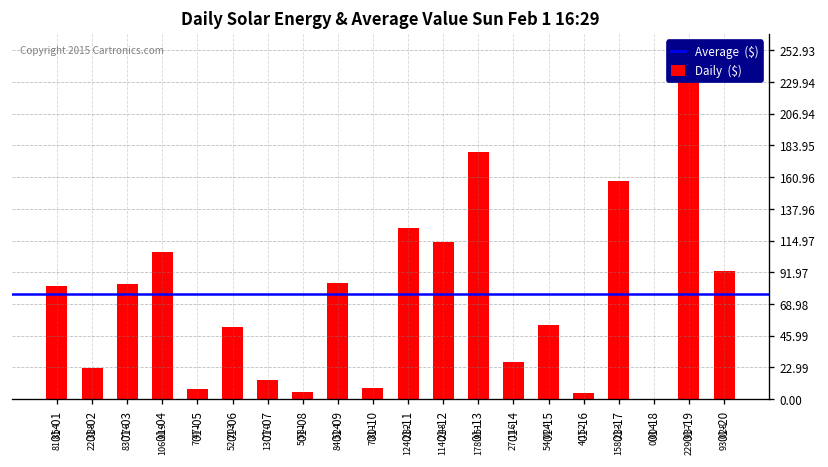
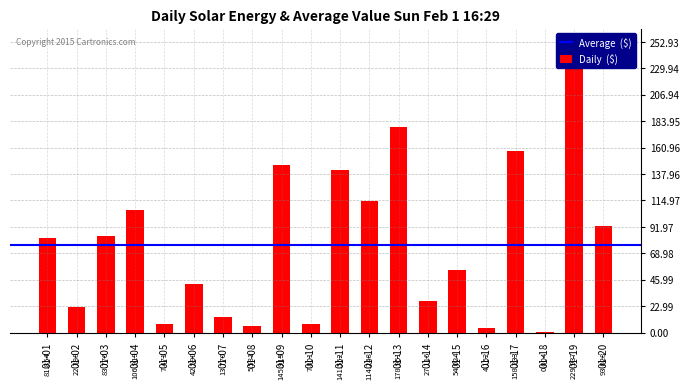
01-06: 52.203 -> 42.590
01-09: 84.524 -> 145.915
01-11: 124.282 -> 141.552
